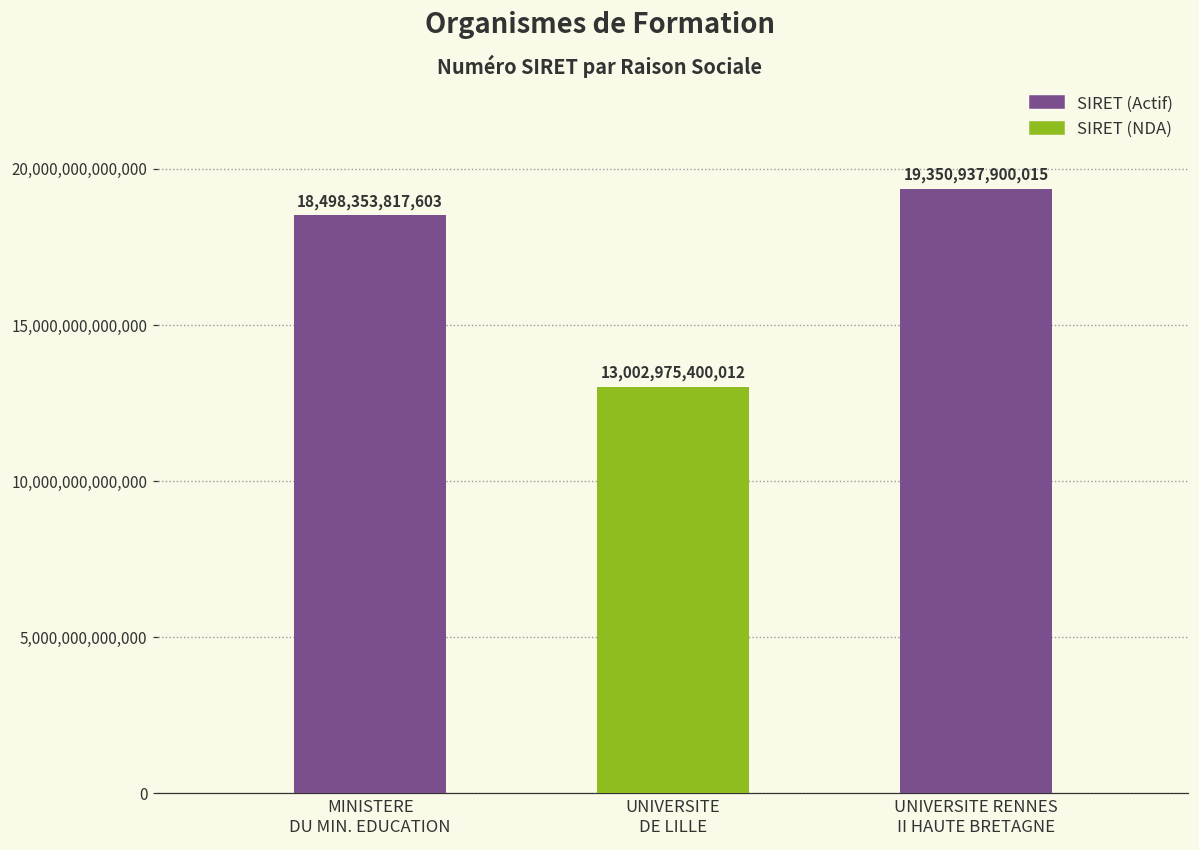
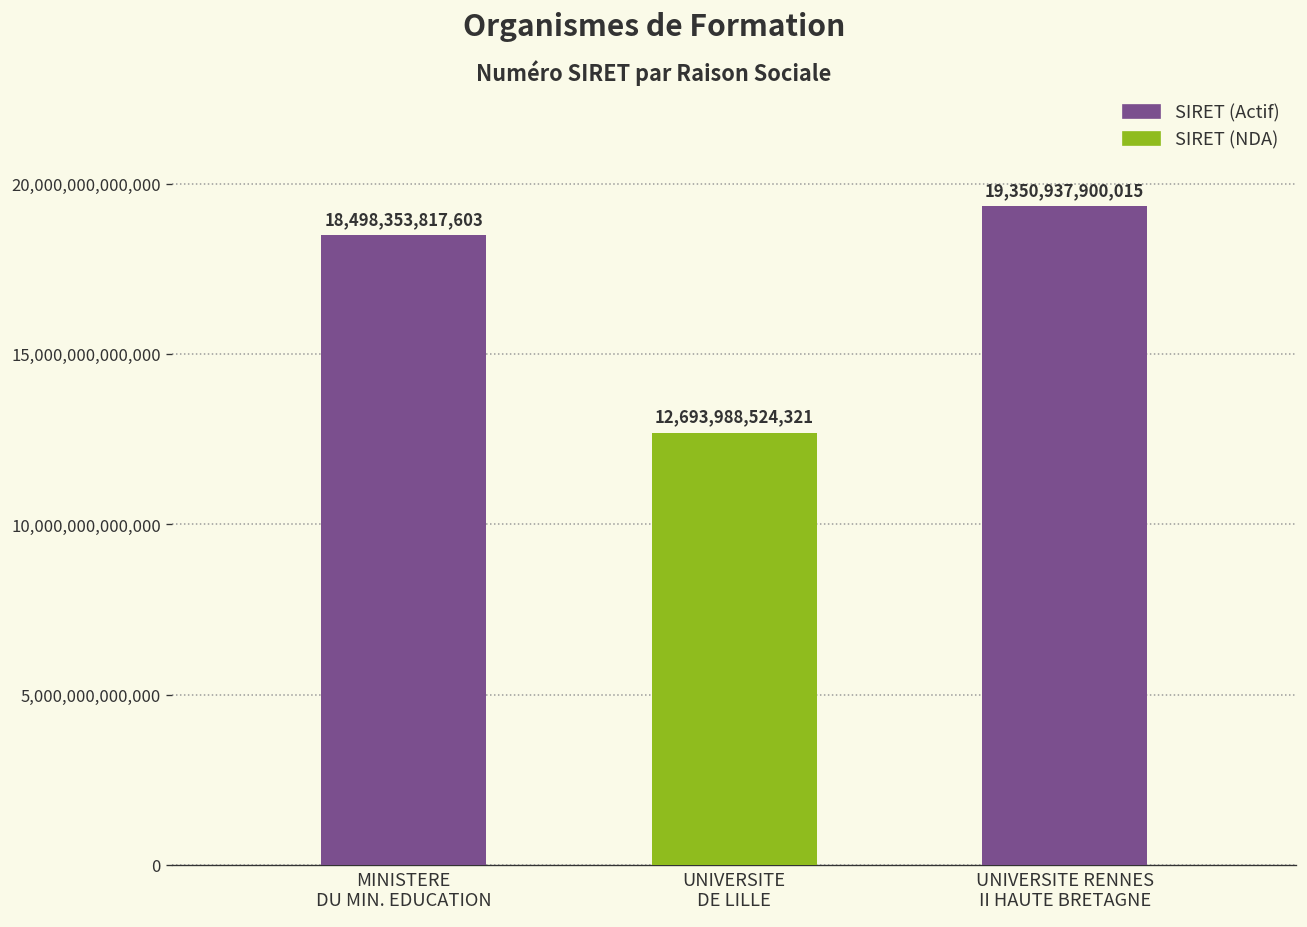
UNIVERSITE DE LILLE: 13,002,975,400,012 -> 12,693,988,524,321
